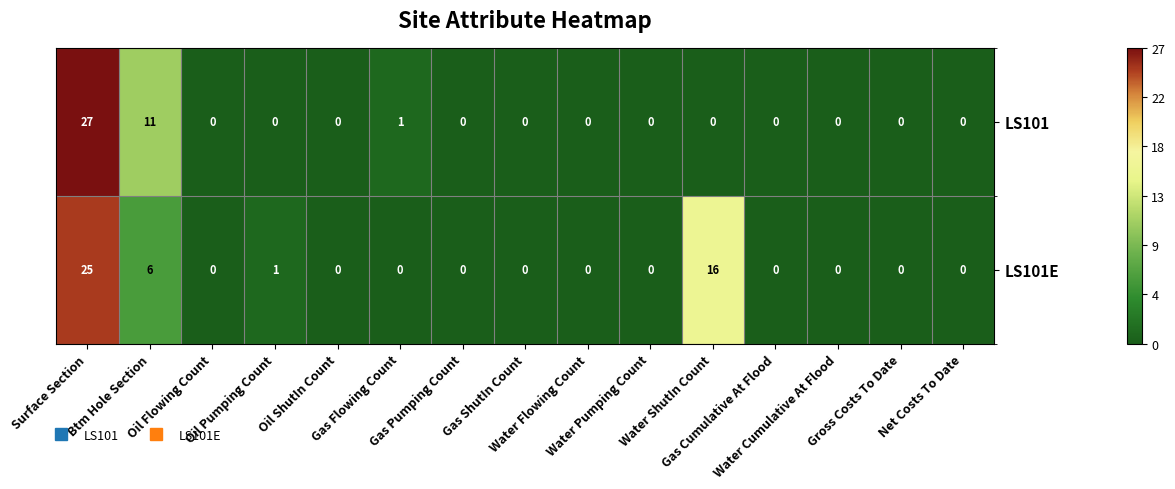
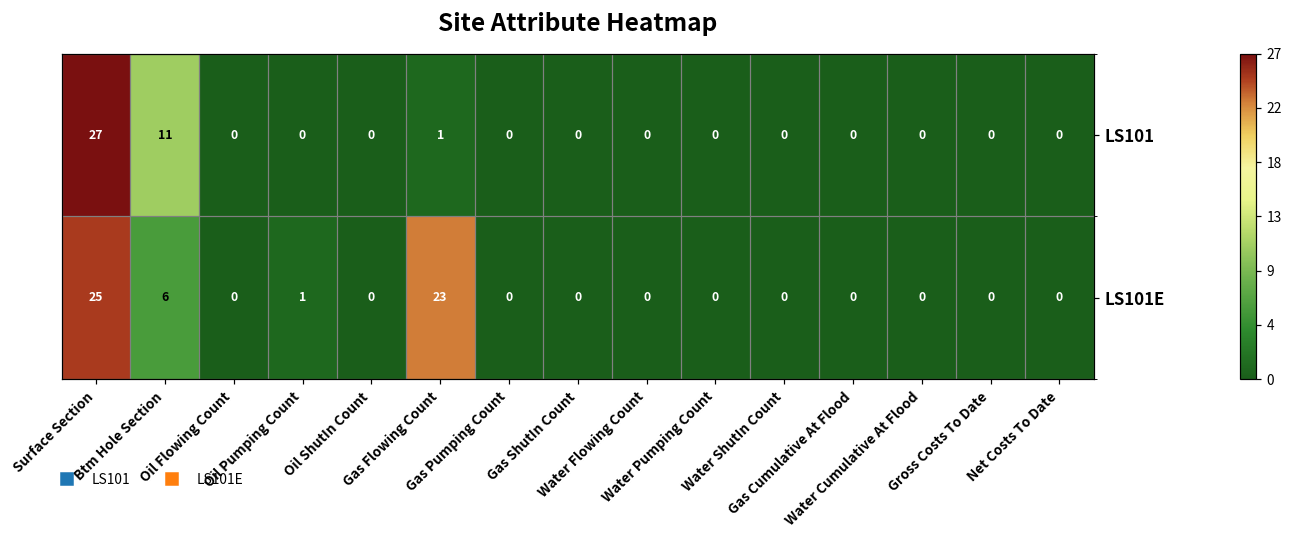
LS101E, Gas Flowing Count: 0 -> 23
LS101E, Water ShutIn Count: 16 -> 0
